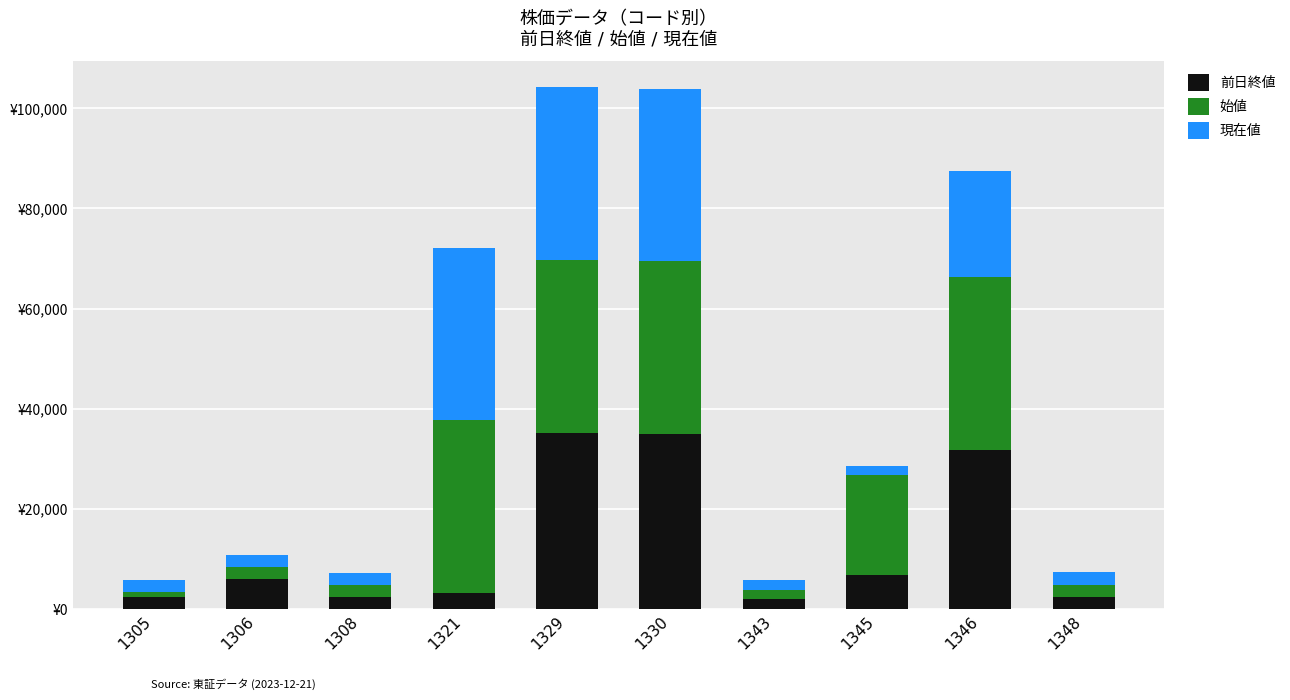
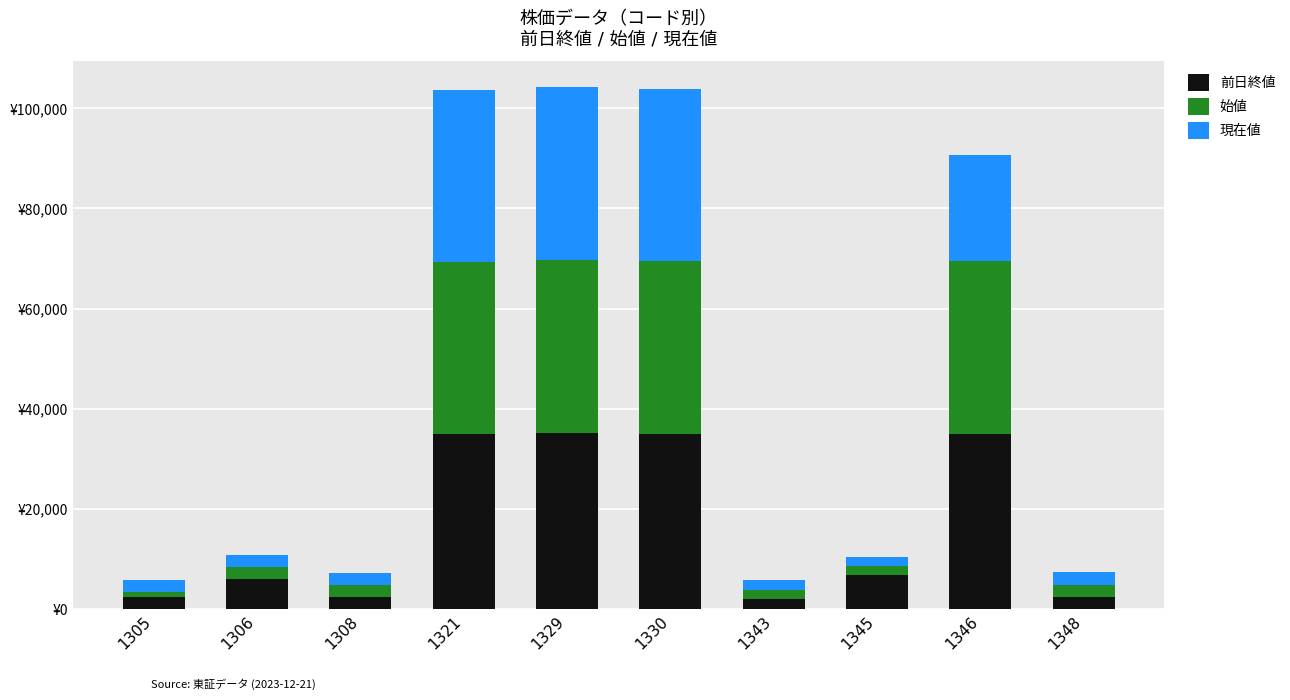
前日終値, 1321: ¥3,000 -> ¥35,000
始値, 1345: ¥20,000 -> ¥2,000
前日終値, 1346: ¥32,000 -> ¥35,000
